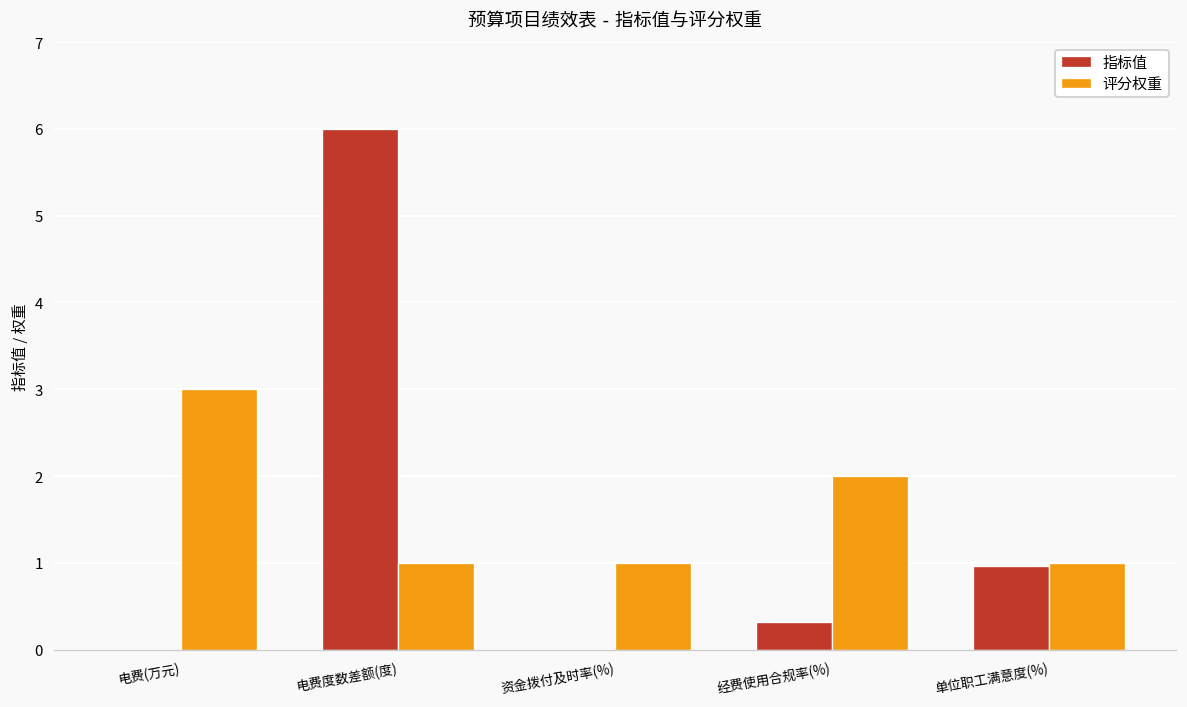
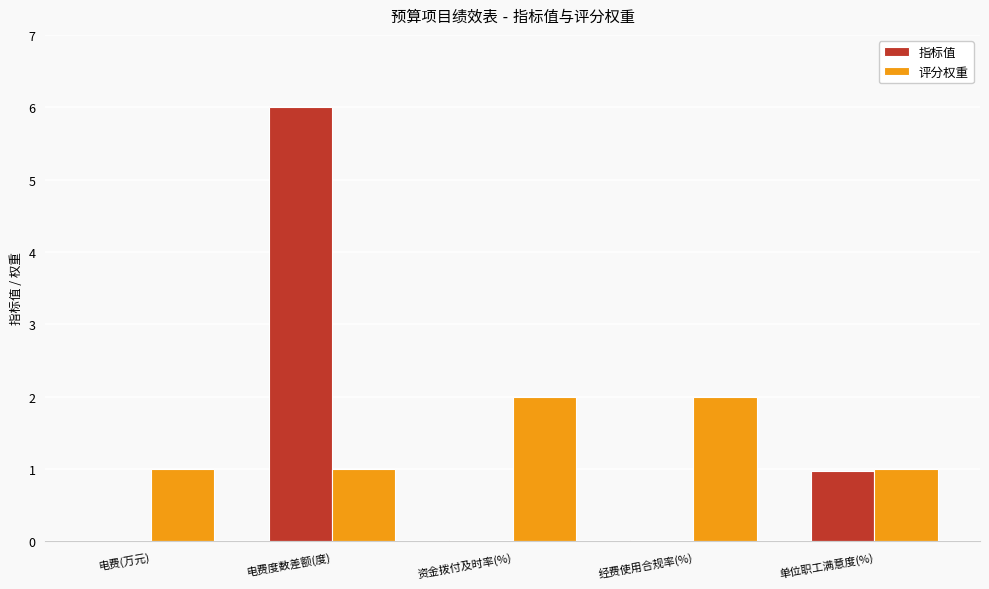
评分权重, 电费(万元): 3 -> 1
评分权重, 资金拨付及时率(%): 1 -> 2
指标值, 经费使用合规率(%): 0.3 -> 0.0
